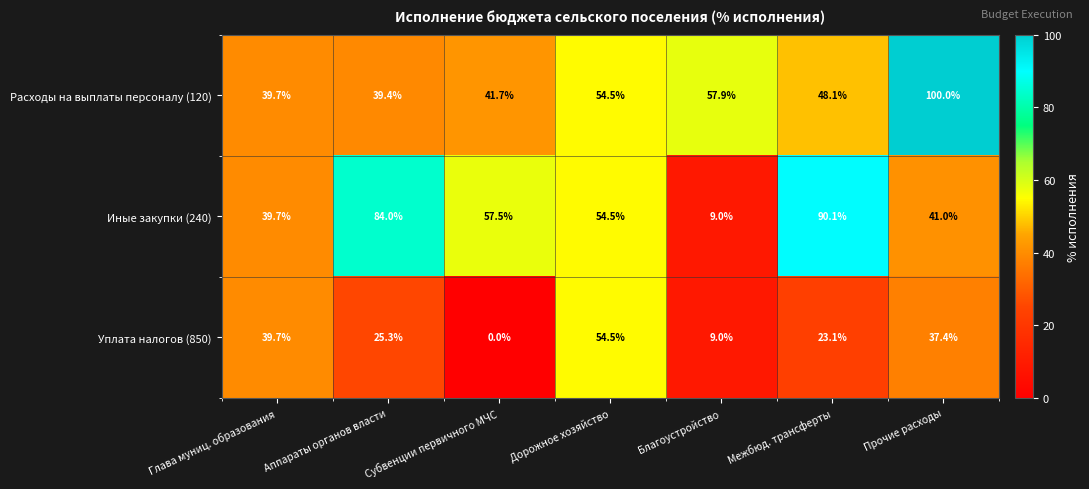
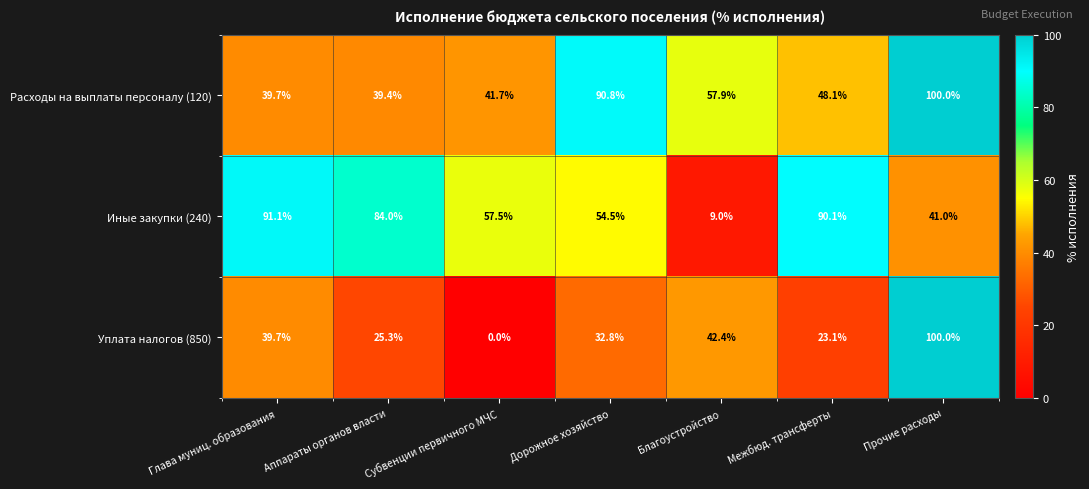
Расходы на выплаты персоналу (120), Дорожное хозяйство: 54.5% -> 90.8%
Иные закупки (240), Глава муниц. образования: 39.7% -> 91.1%
Уплата налогов (850), Дорожное хозяйство: 54.5% -> 32.8%
Уплата налогов (850), Благоустройство: 9.0% -> 42.4%
Уплата налогов (850), Прочие расходы: 37.4% -> 100.0%
